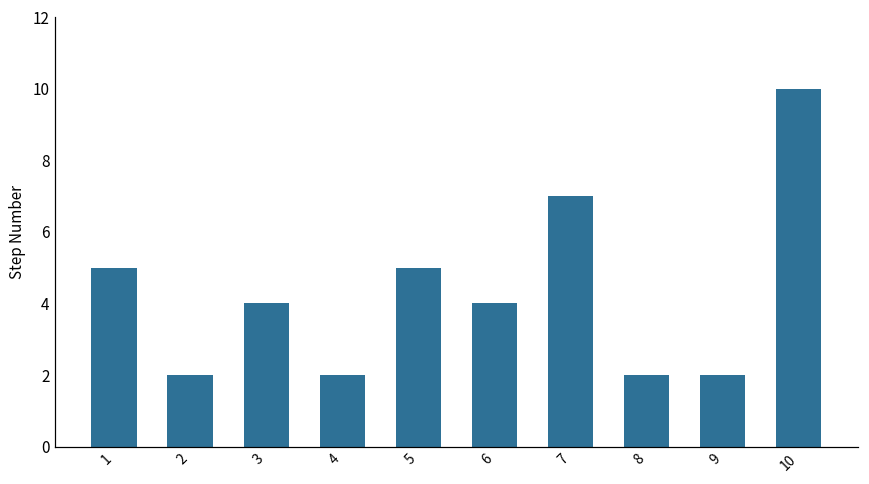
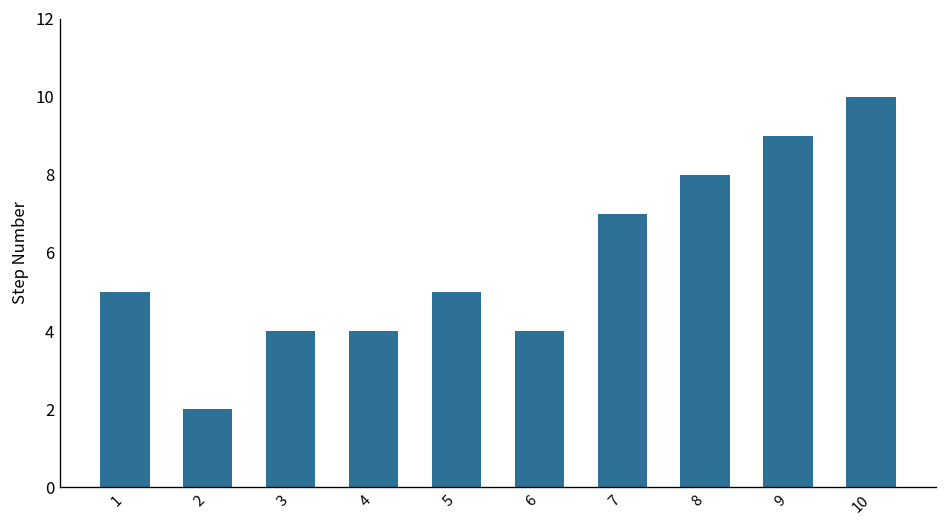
4: 2 -> 4
8: 2 -> 8
9: 2 -> 9
